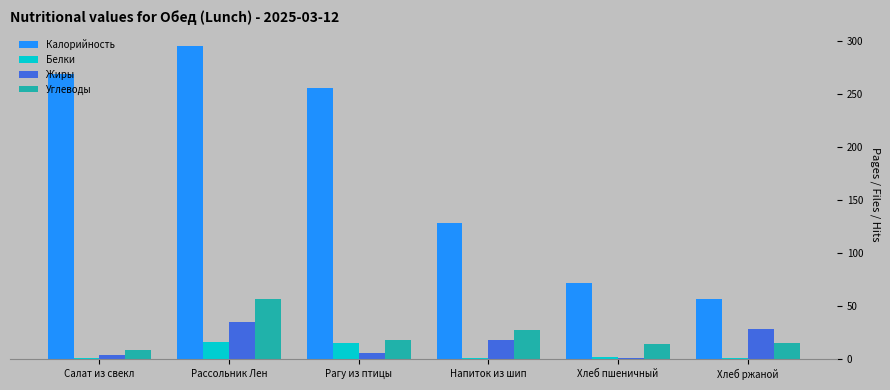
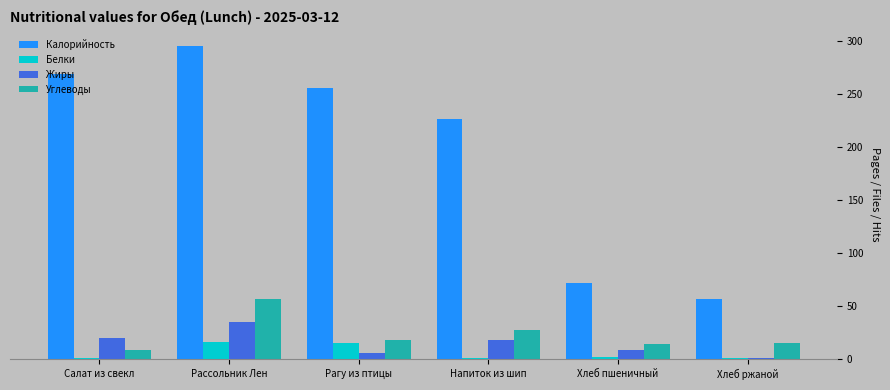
Жиры, Салат из свекл: 4 -> 20
Калорийность, Напиток из шип: 128 -> 226
Жиры, Хлеб пшеничный: 1 -> 9
Жиры, Хлеб ржаной: 28 -> 1
